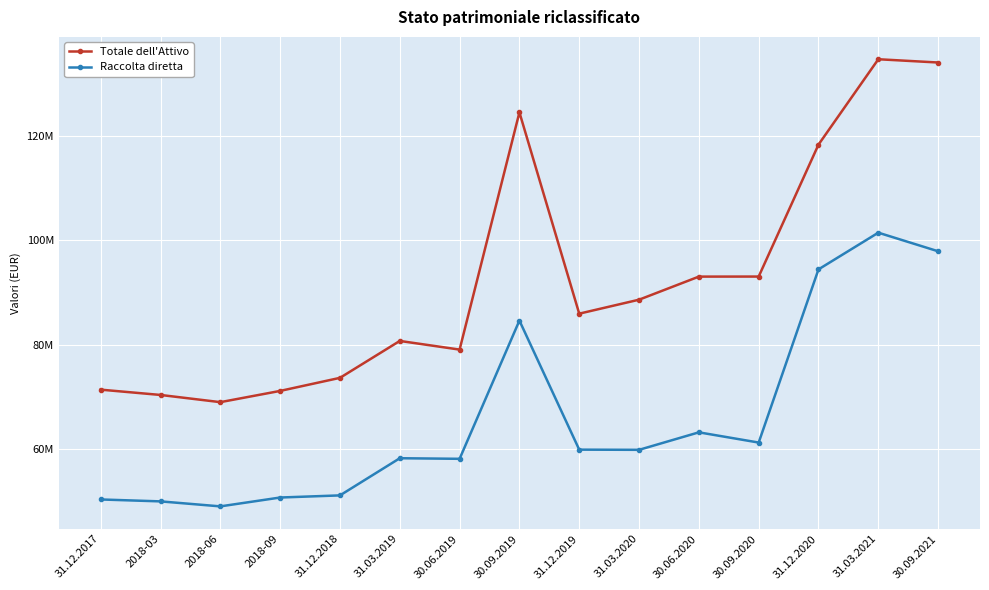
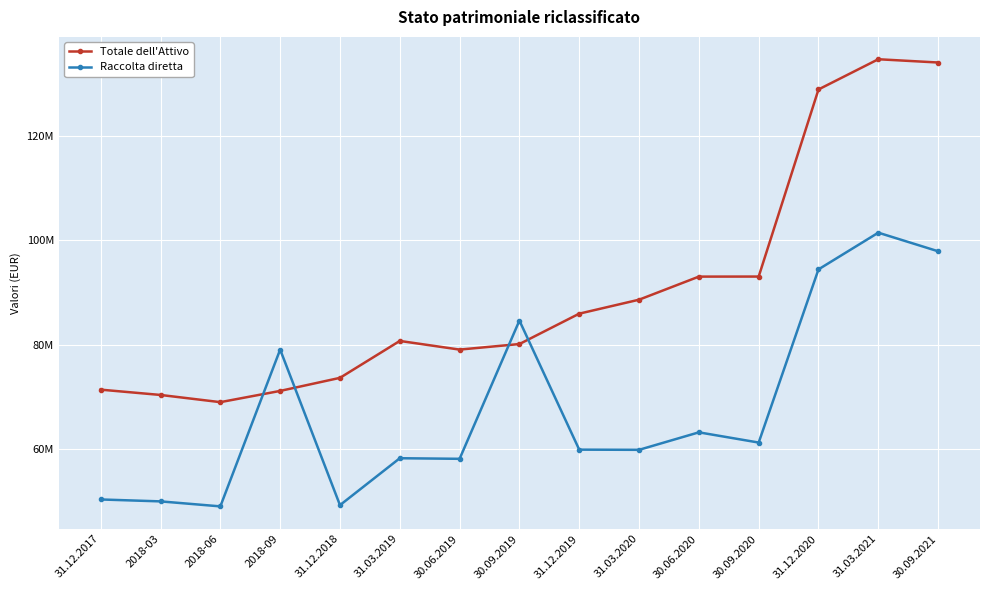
Raccolta diretta, 2018-09: 51000000 -> 79000000
Raccolta diretta, 31.12.2018: 51000000 -> 49000000
Totale dell'Attivo, 30.09.2019: 125000000 -> 80000000
Totale dell'Attivo, 31.12.2020: 118000000 -> 129000000
